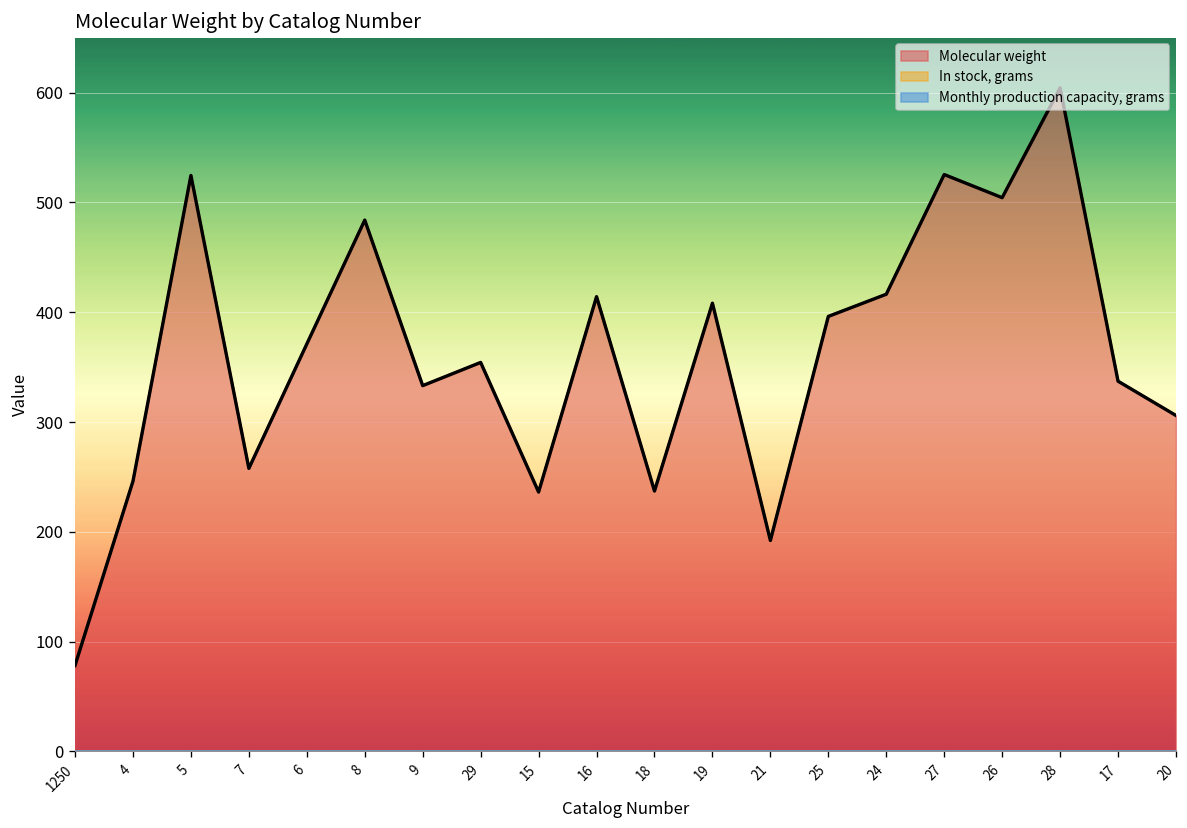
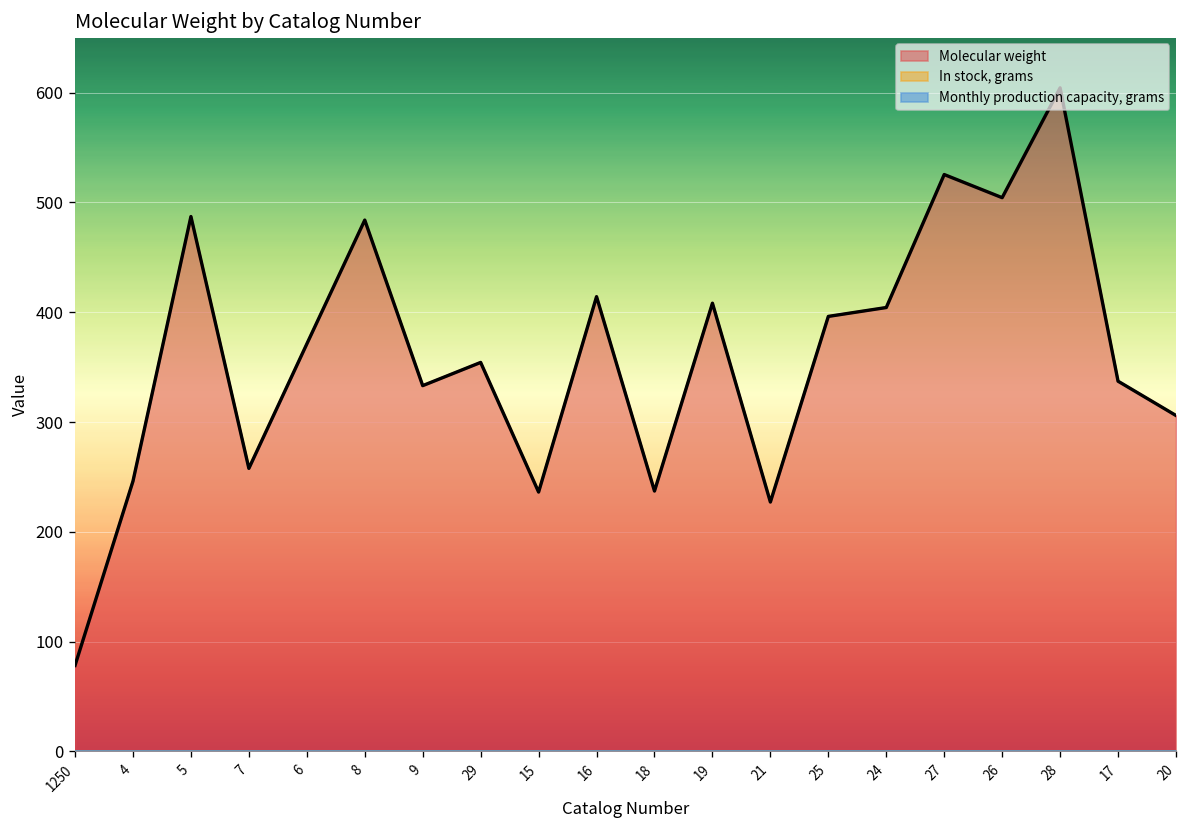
Molecular weight, 5: 520 -> 490
Molecular weight, 21: 190 -> 230
Molecular weight, 24: 420 -> 400
